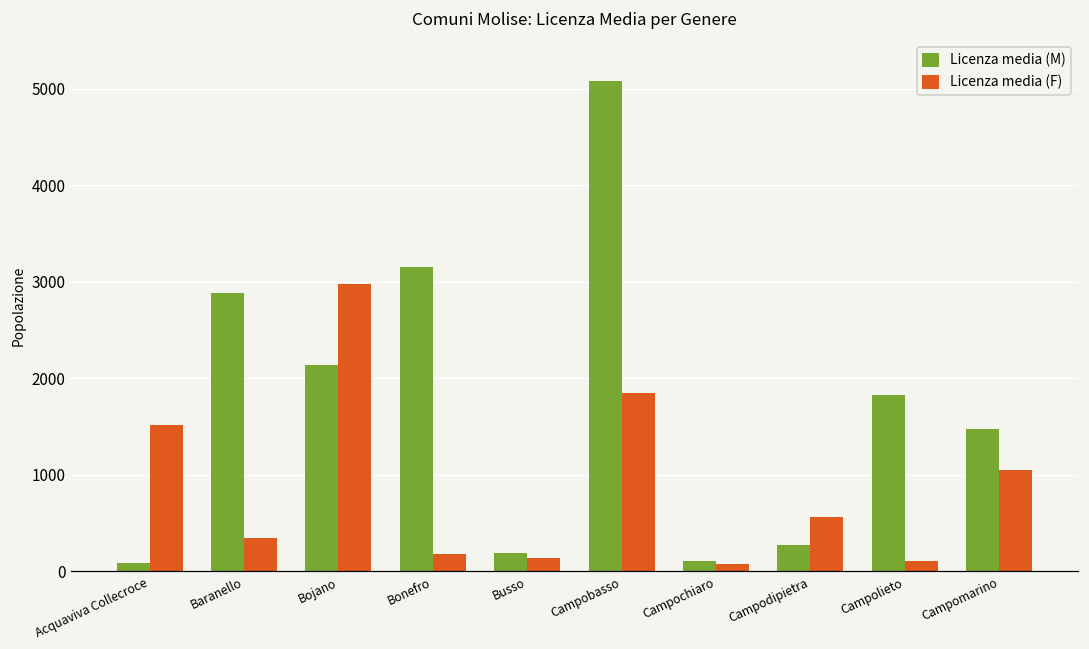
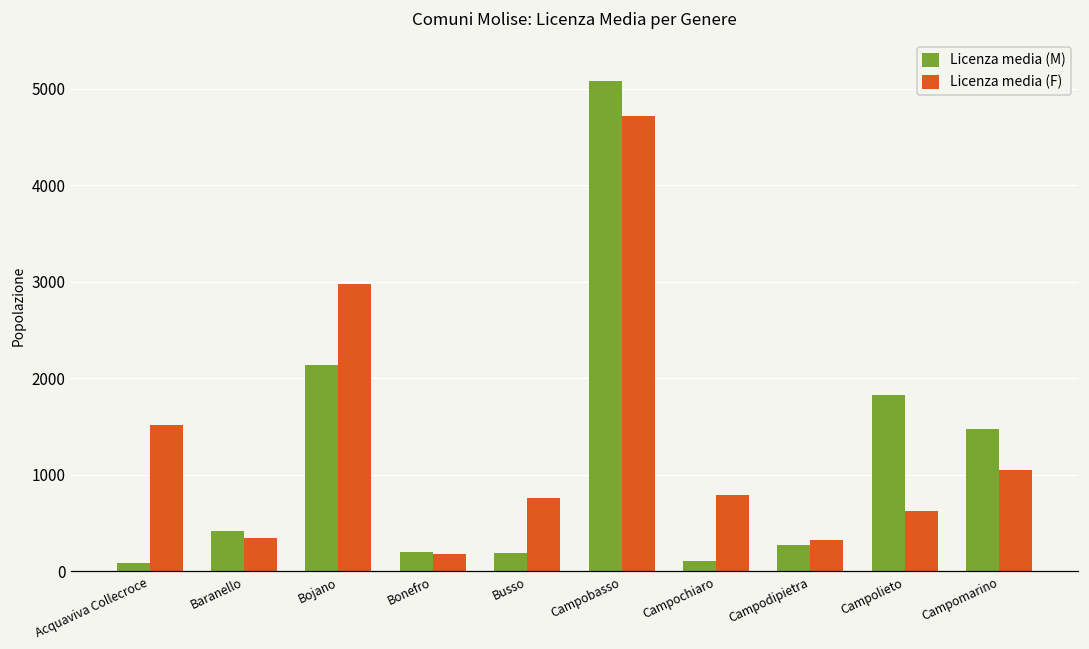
Licenza media (M), Baranello: 2900 -> 400
Licenza media (M), Bonefro: 3200 -> 200
Licenza media (F), Busso: 100 -> 800
Licenza media (F), Campobasso: 1800 -> 4700
Licenza media (F), Campochiaro: 100 -> 800
Licenza media (F), Campodipietra: 600 -> 300
Licenza media (F), Campolieto: 100 -> 600
